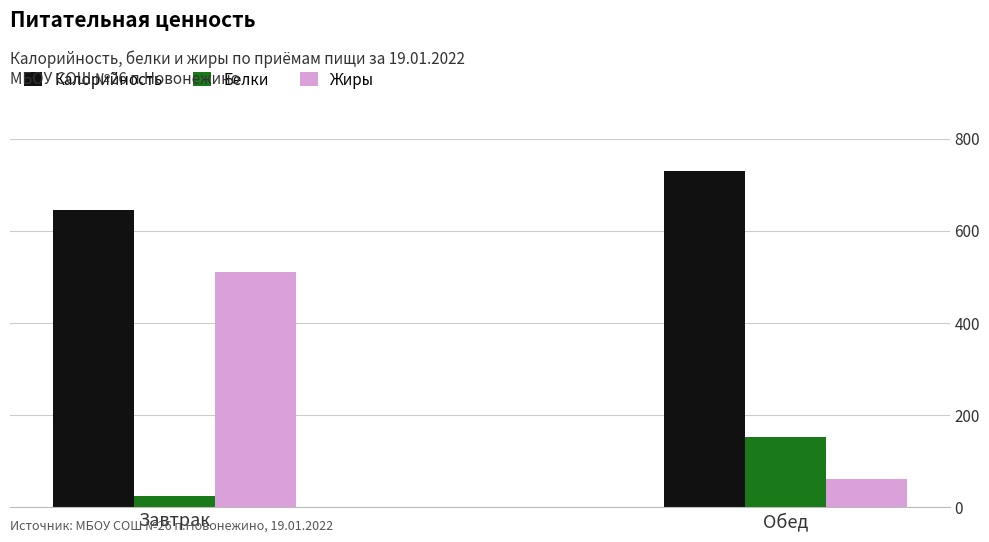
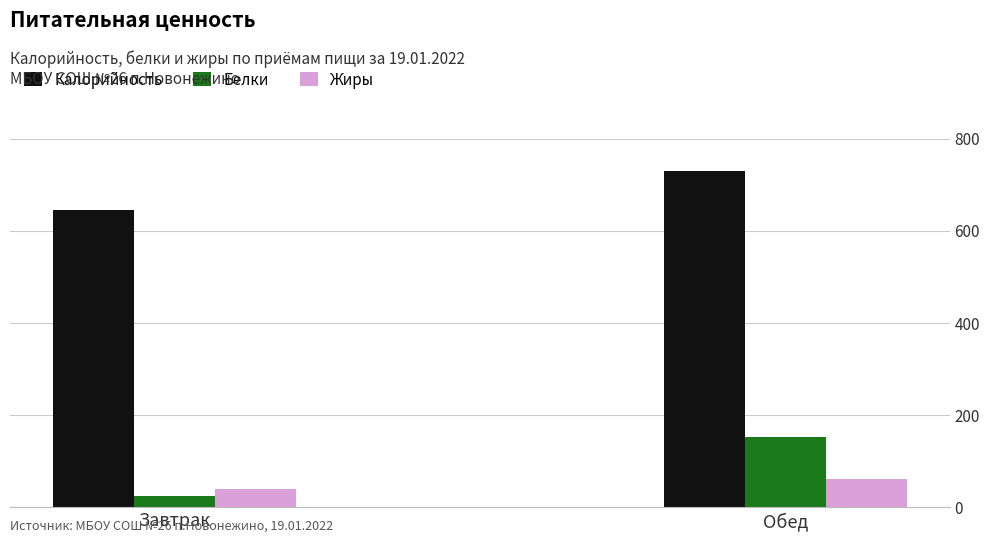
Жиры, Завтрак: 510 -> 40
